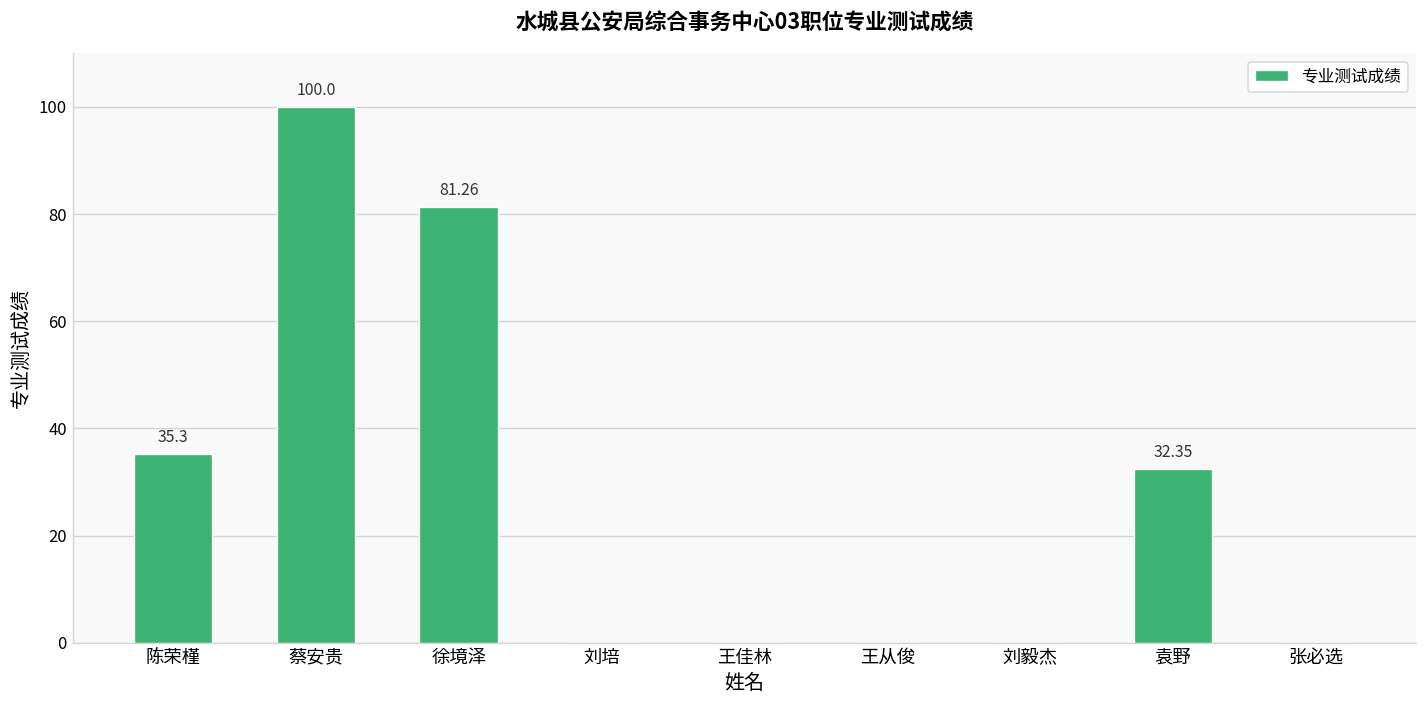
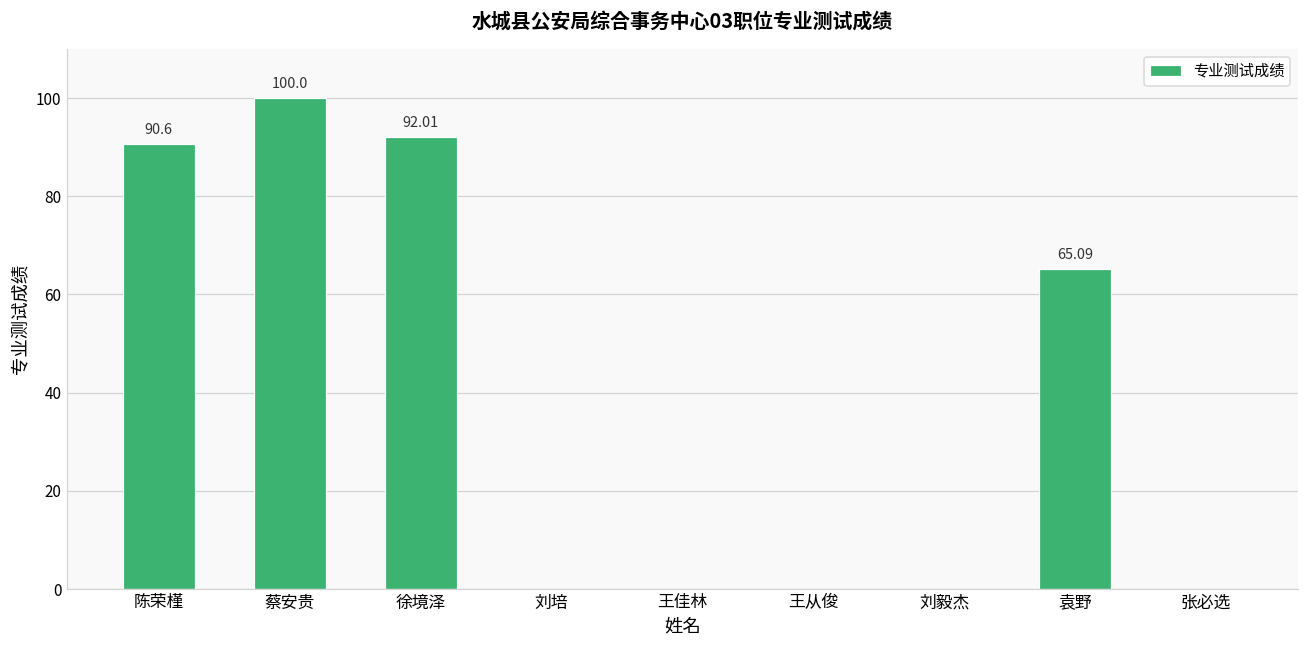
陈荣槿: 35.3 -> 90.6
徐境泽: 81.26 -> 92.01
袁野: 32.35 -> 65.09
